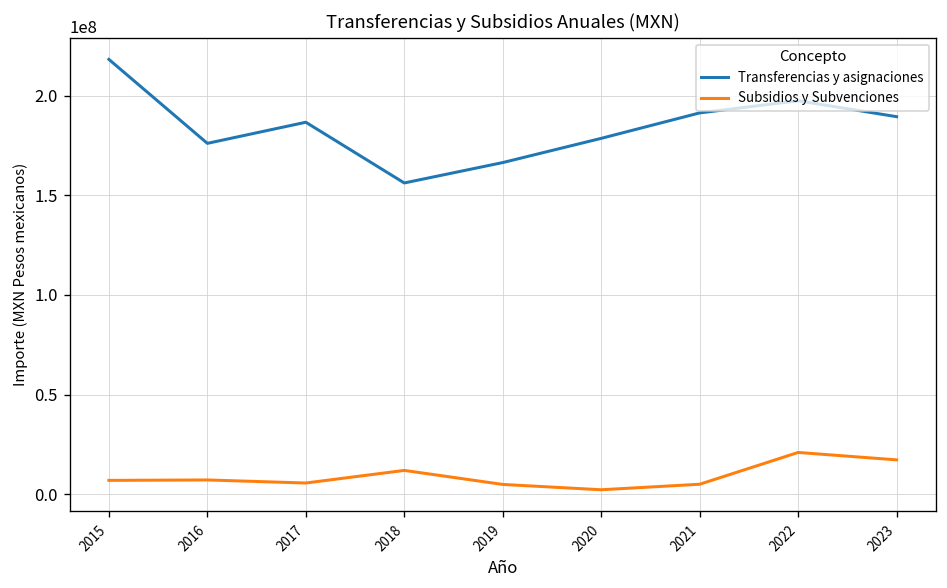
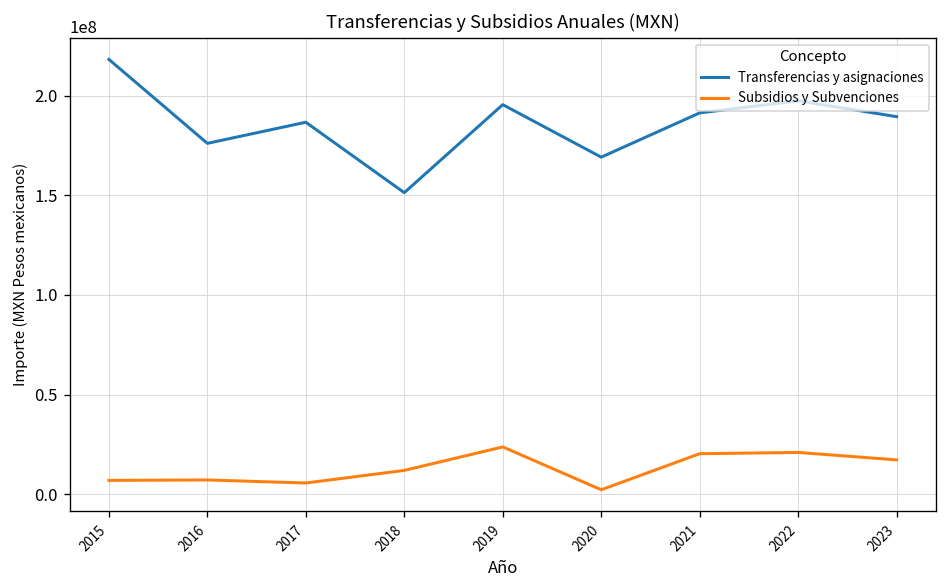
Transferencias y asignaciones, 2018: 156000000 -> 151000000
Transferencias y asignaciones, 2019: 166000000 -> 196000000
Subsidios y Subvenciones, 2019: 5000000 -> 24000000
Transferencias y asignaciones, 2020: 179000000 -> 169000000
Subsidios y Subvenciones, 2021: 5000000 -> 20000000
